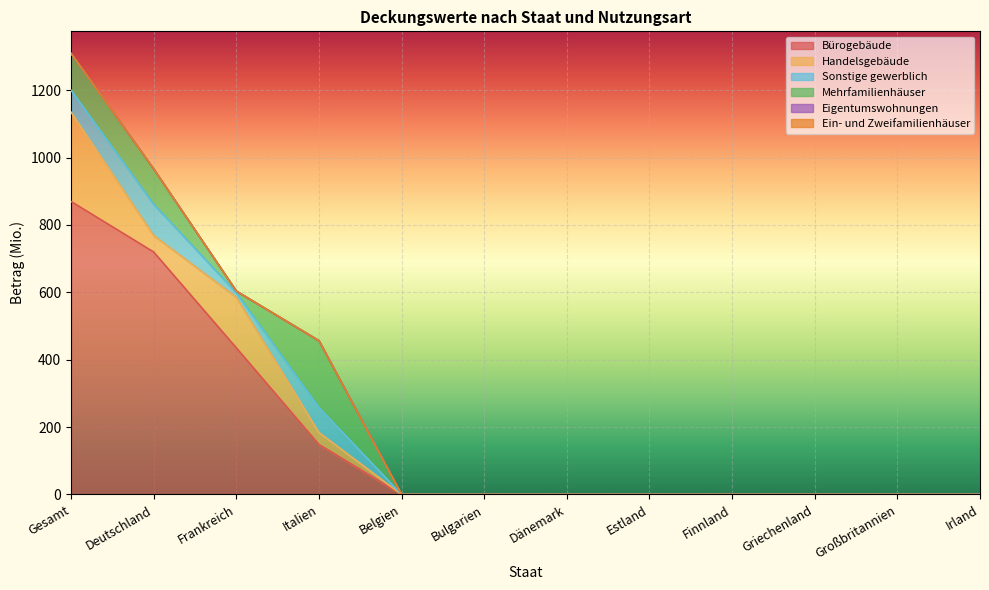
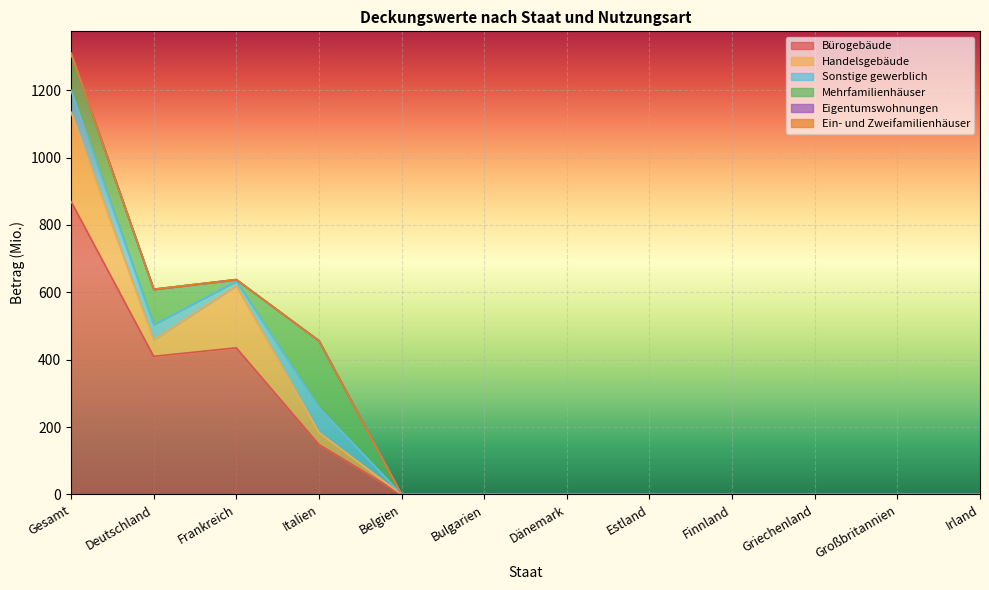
Bürogebäude, Deutschland: 720 -> 410
Sonstige gewerblich, Deutschland: 90 -> 50
Handelsgebäude, Frankreich: 150 -> 180
